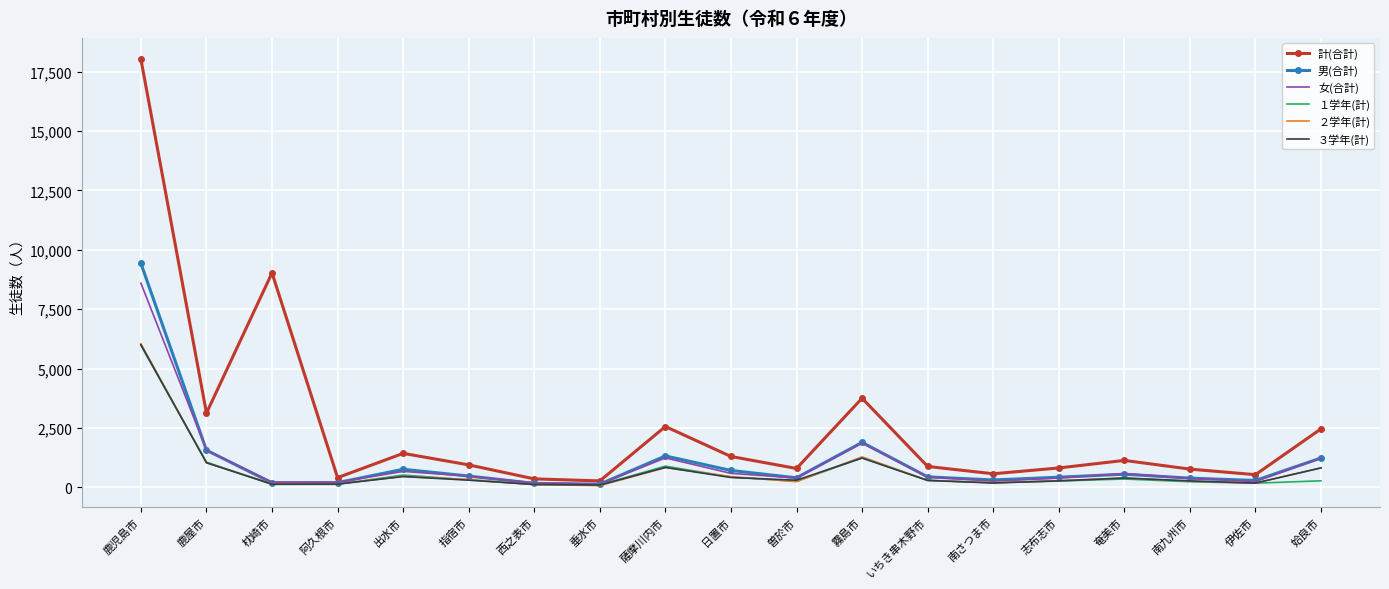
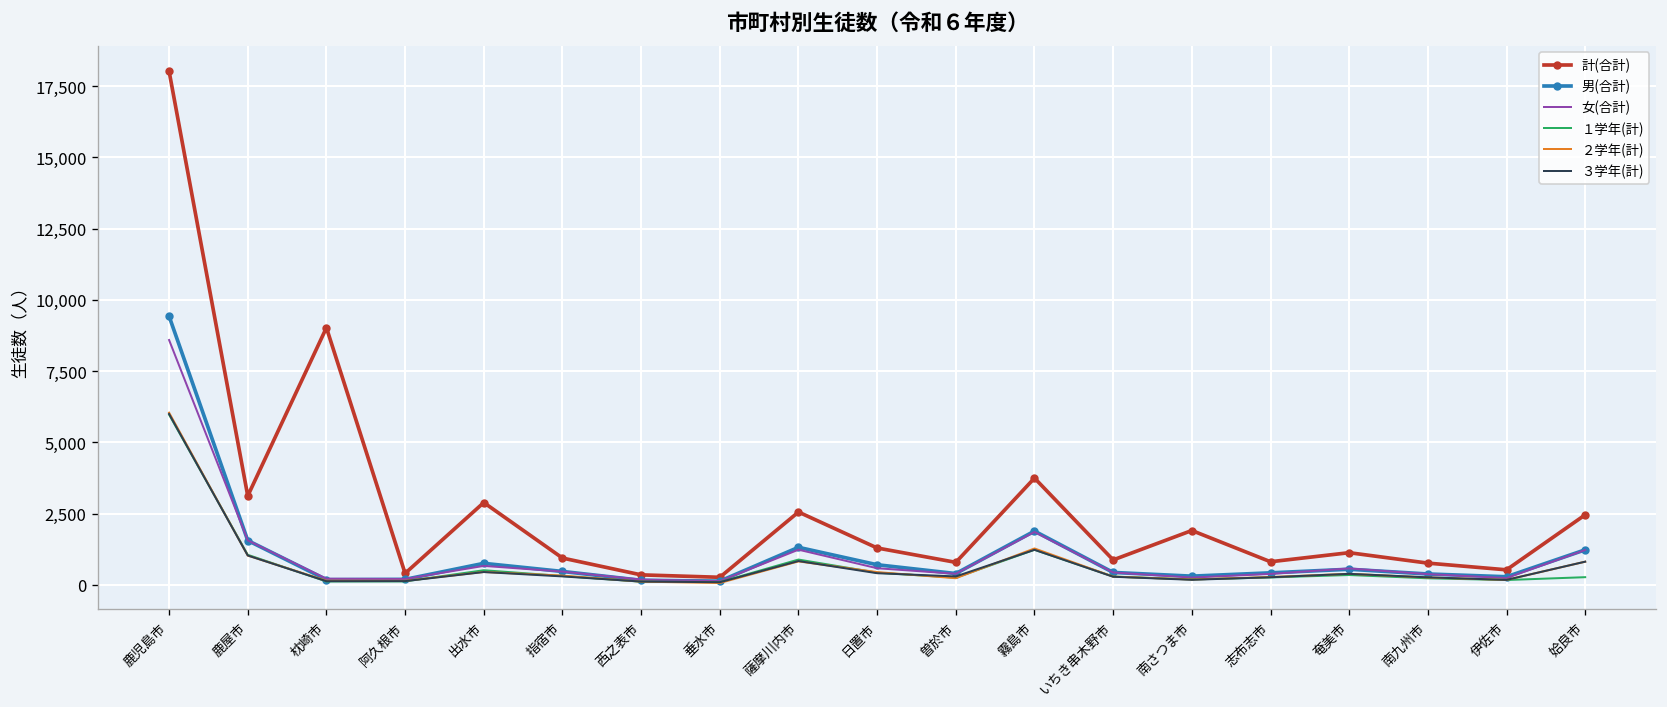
計(合計), 出水市: 1,400 -> 2,900
計(合計), 南さつま市: 600 -> 1,900
